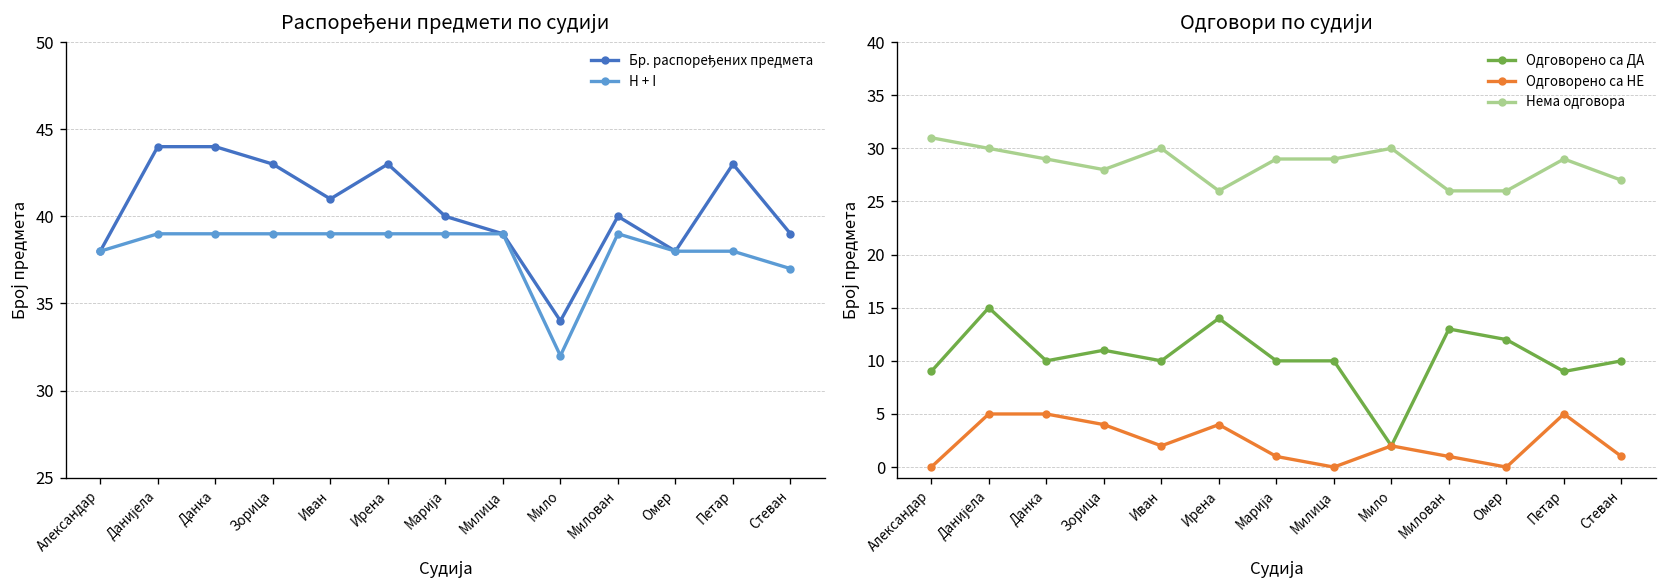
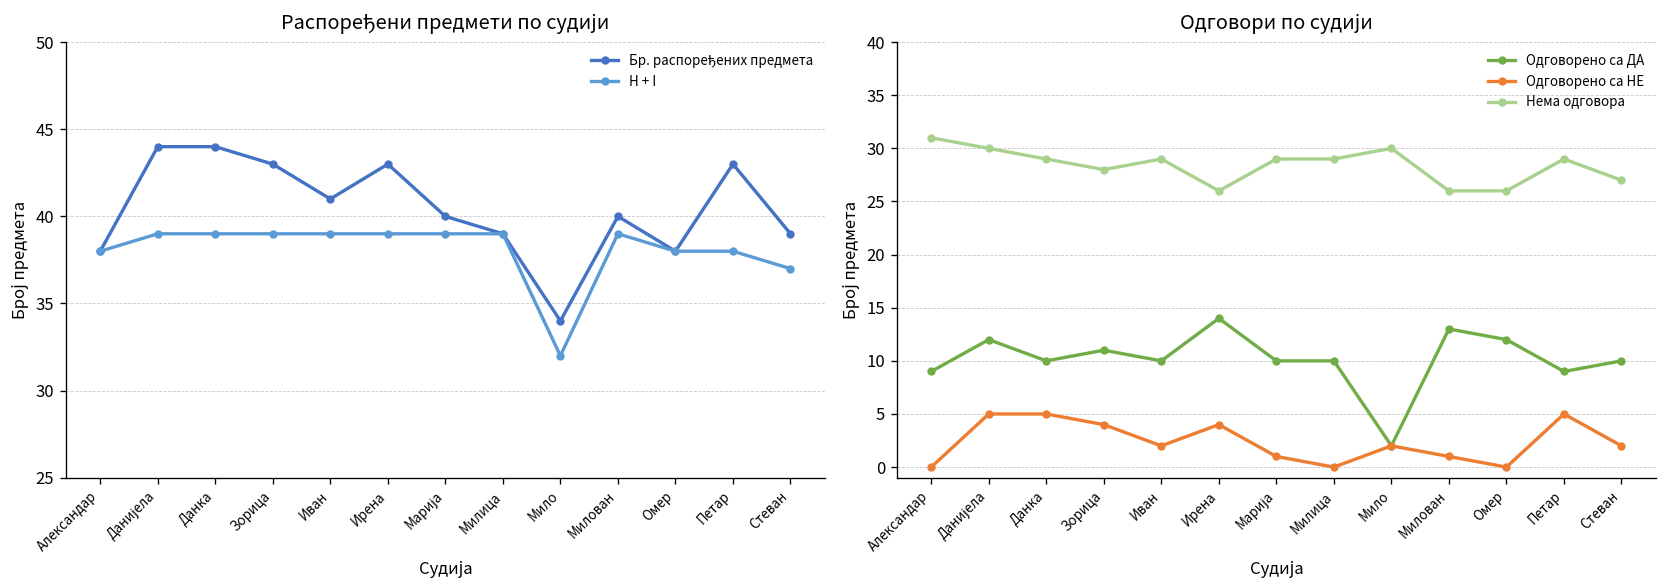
Одговори по судији, Одговорено са ДА, Данијела: 15 -> 12
Одговори по судији, Нема одговора, Иван: 30 -> 29
Одговори по судији, Одговорено са НЕ, Стеван: 1 -> 2
